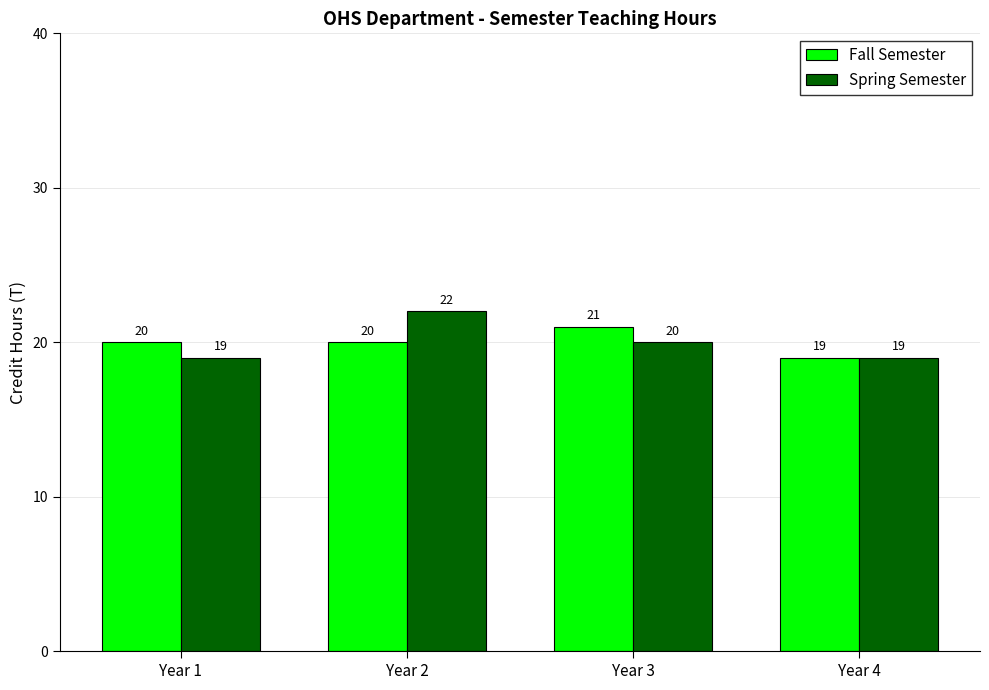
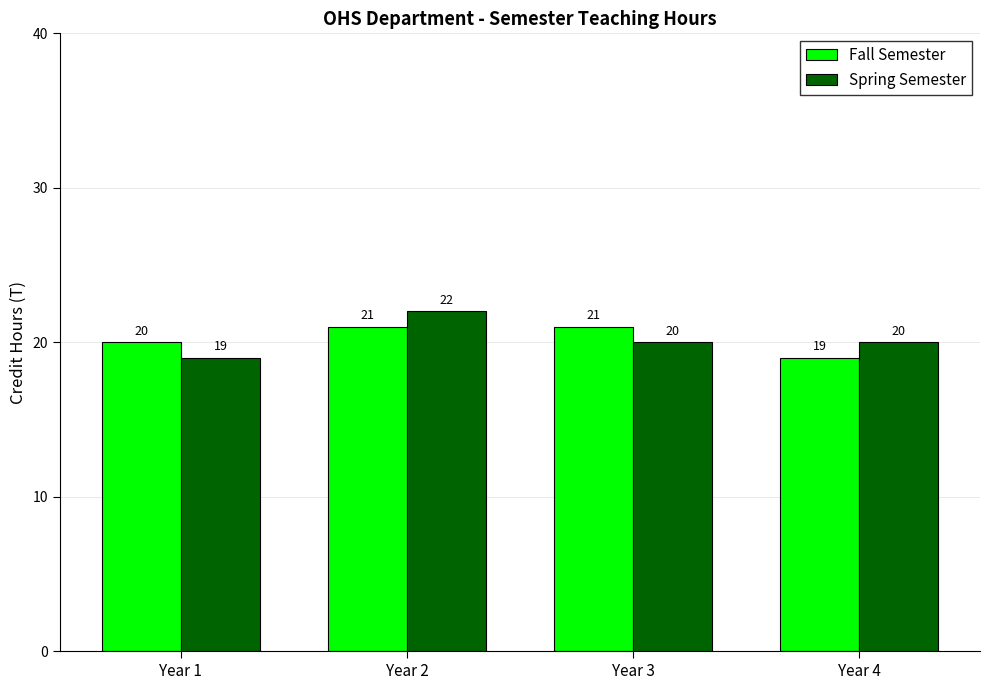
Fall Semester, Year 2: 20 -> 21
Spring Semester, Year 4: 19 -> 20
